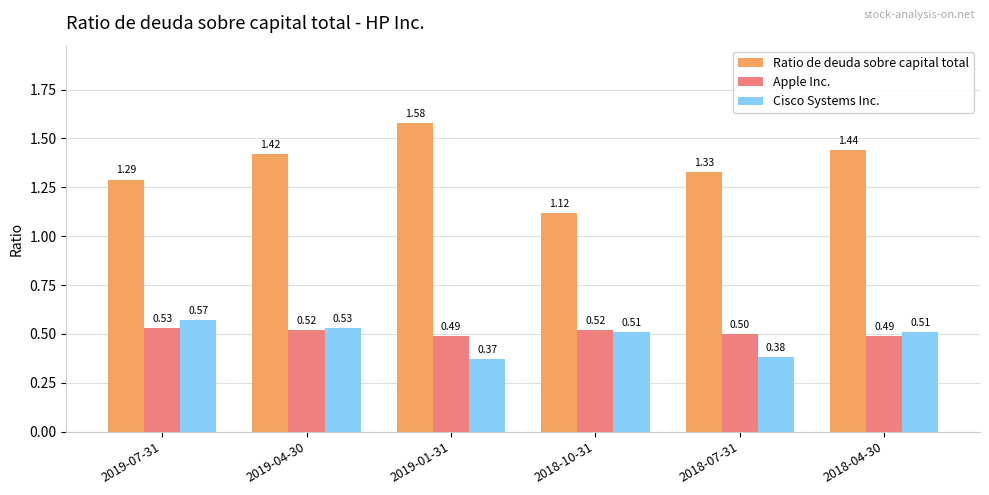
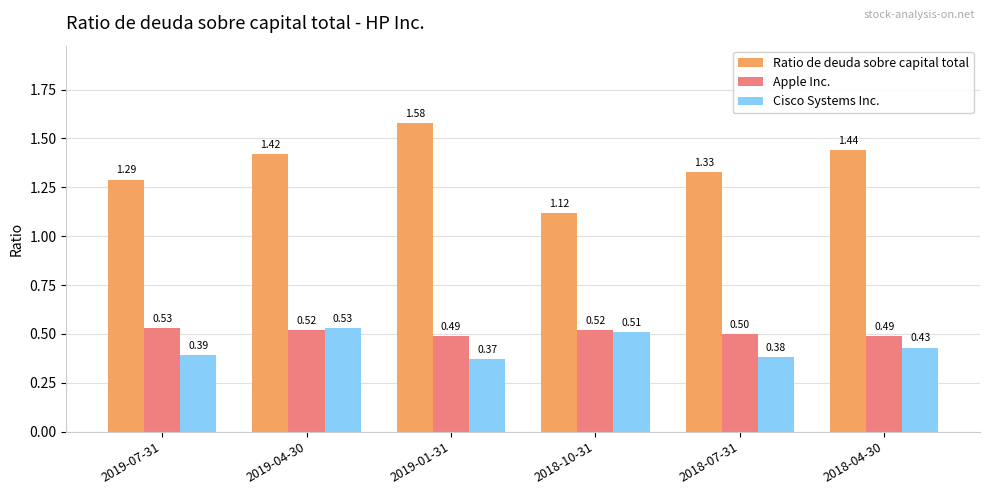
Cisco Systems Inc., 2019-07-31: 0.57 -> 0.39
Cisco Systems Inc., 2018-04-30: 0.51 -> 0.43
